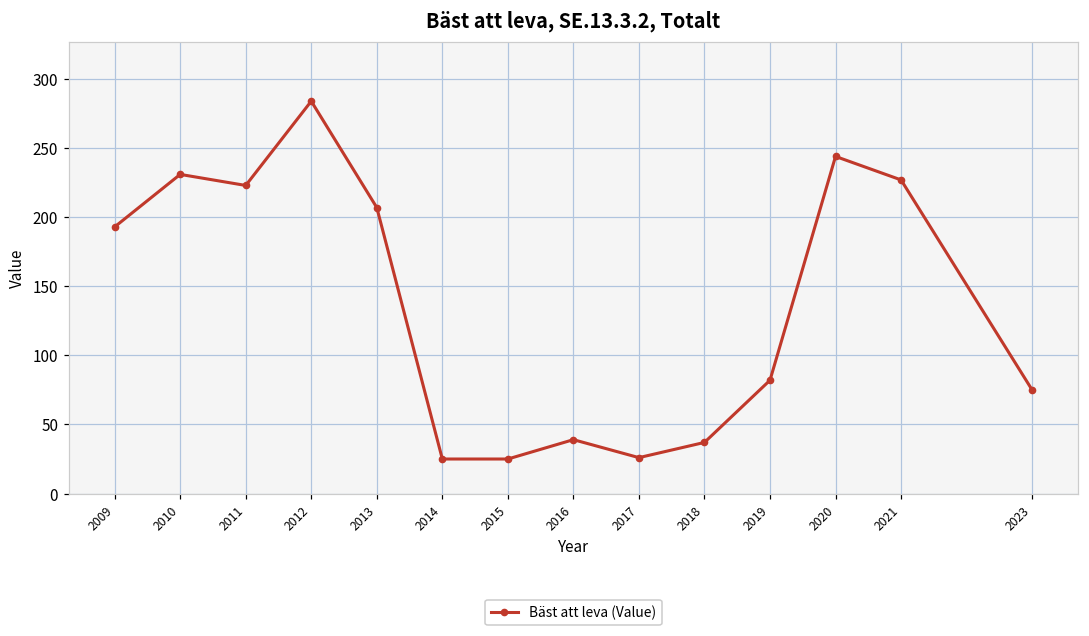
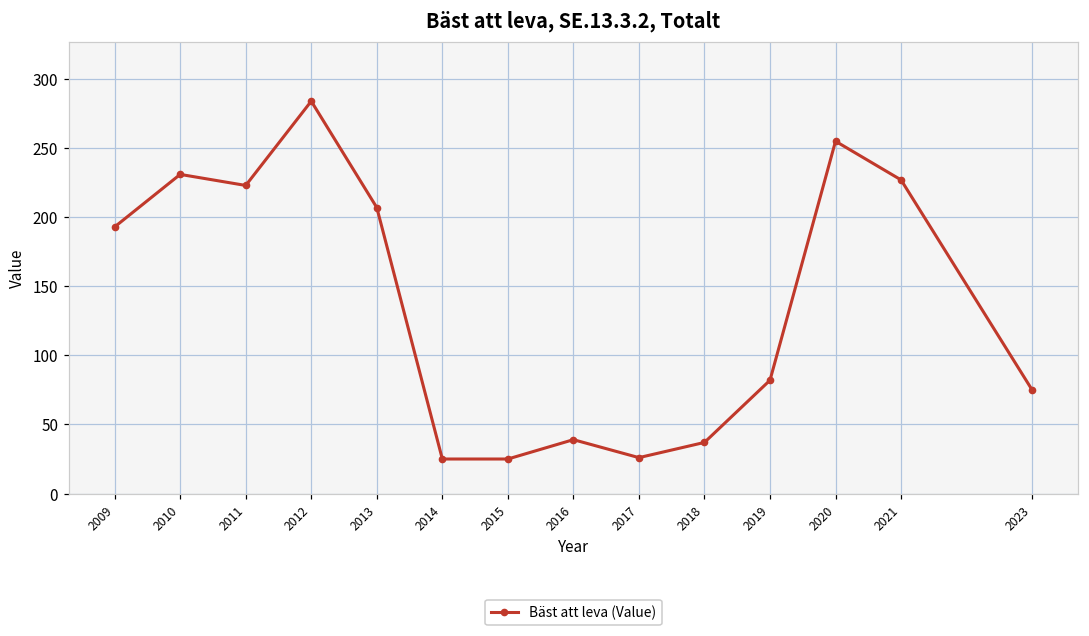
2020: 244 -> 255
